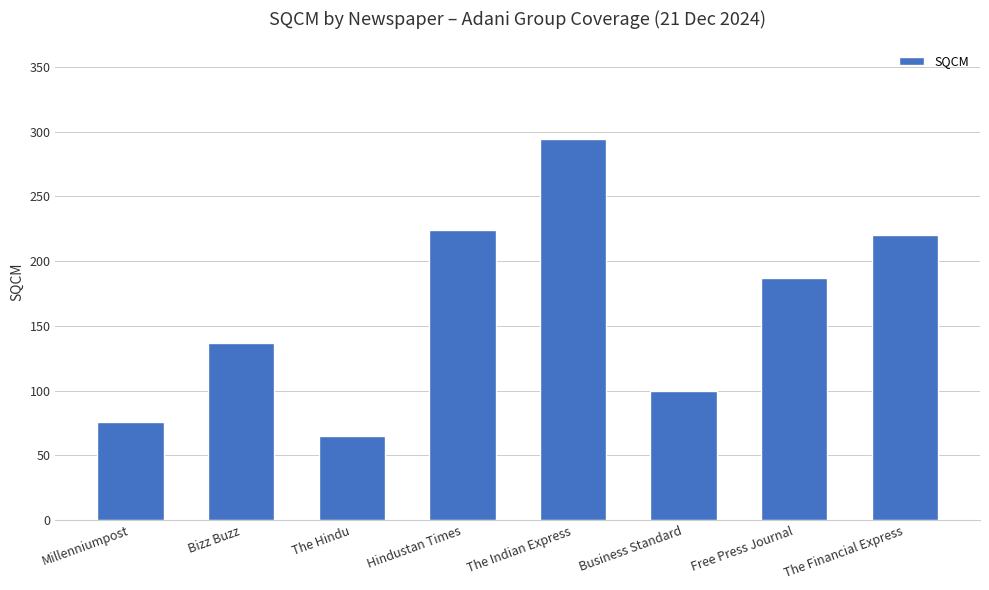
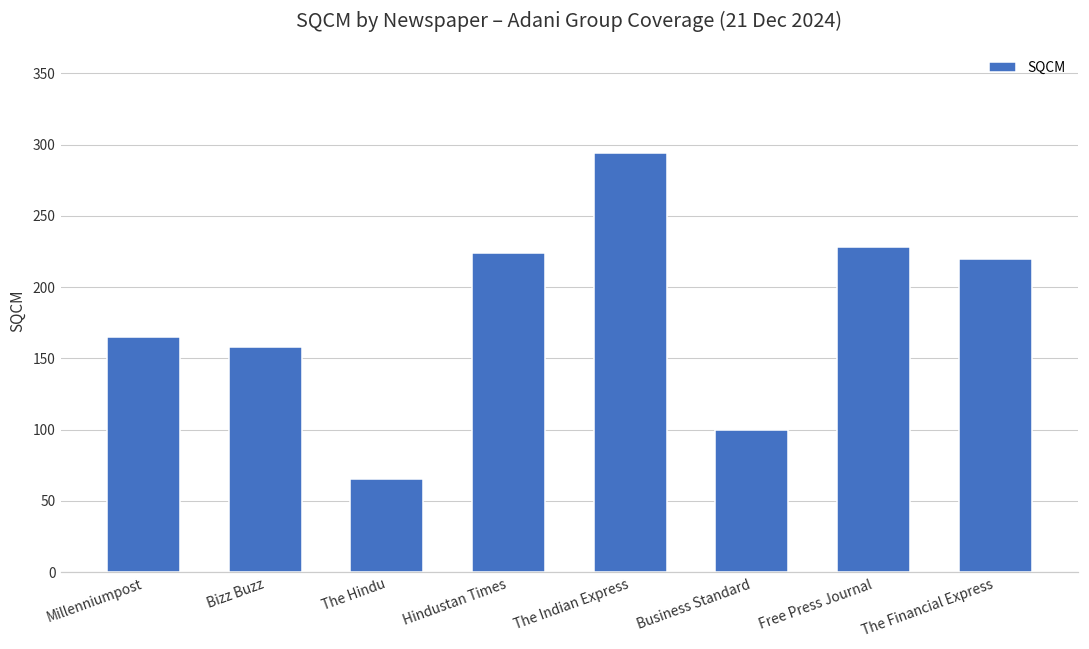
Millenniumpost: 76 -> 165
Bizz Buzz: 137 -> 158
Free Press Journal: 187 -> 228
